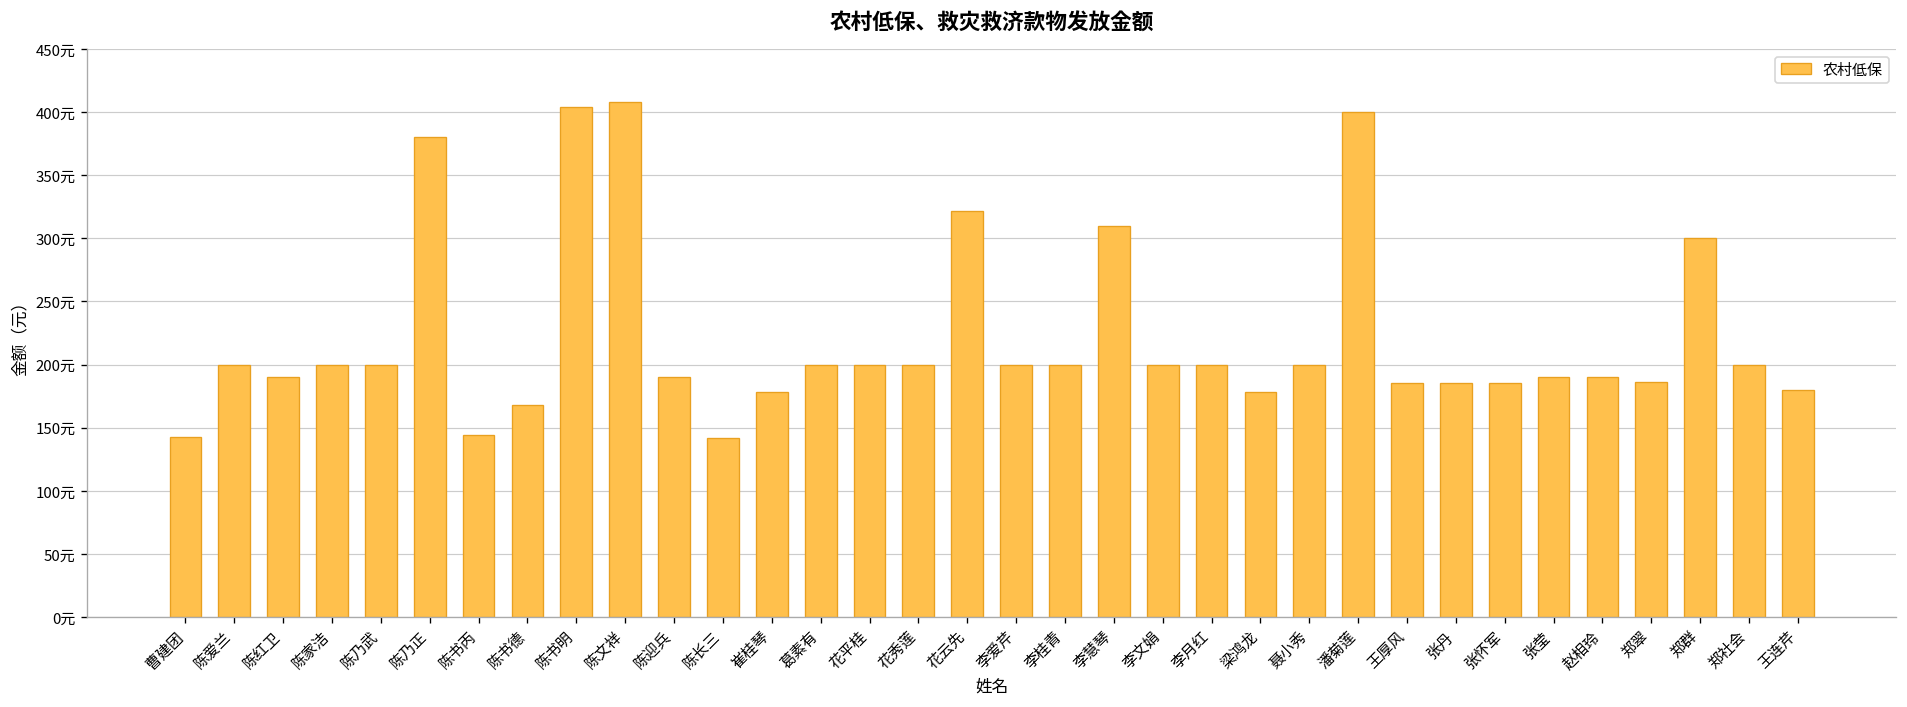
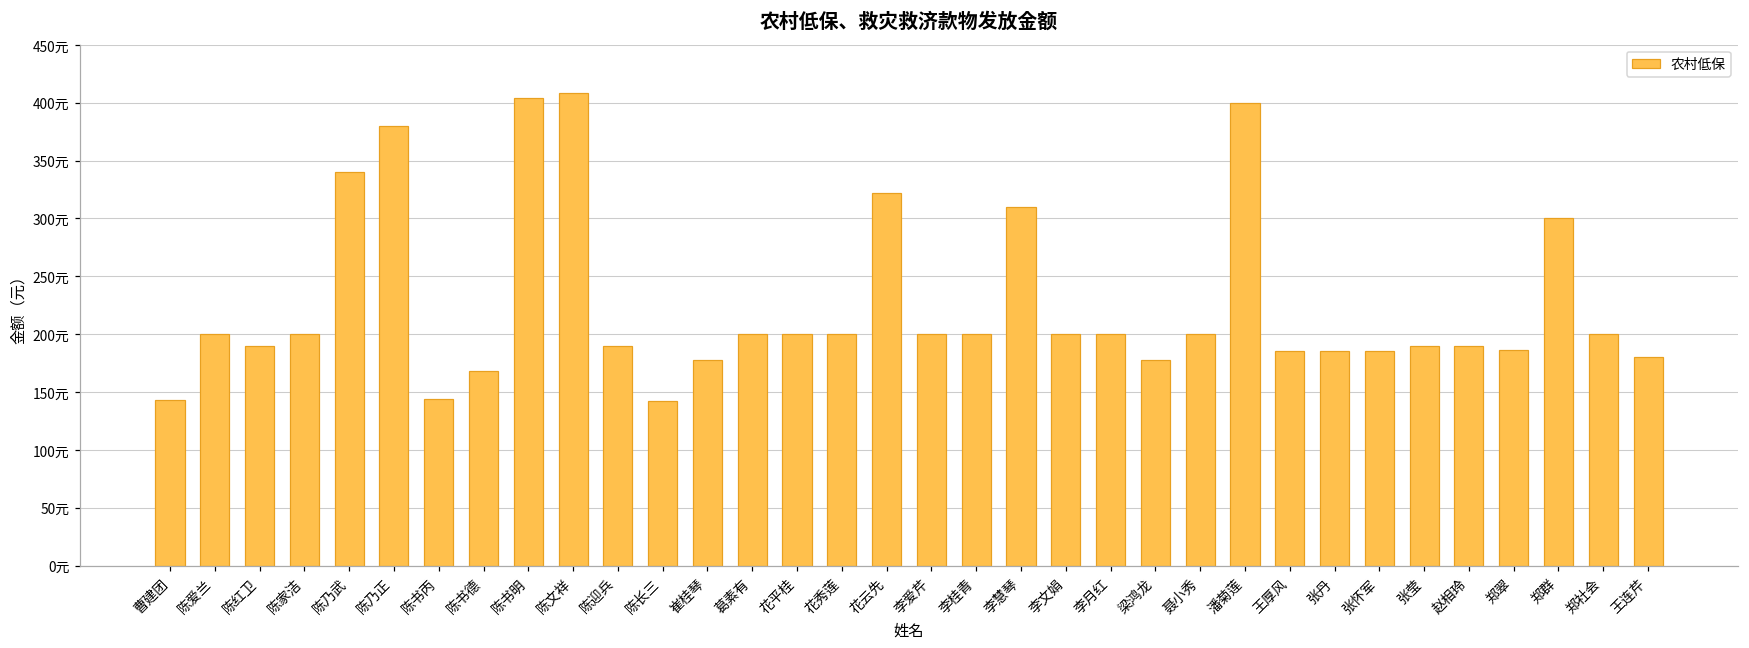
陈乃武: 200元 -> 340元
